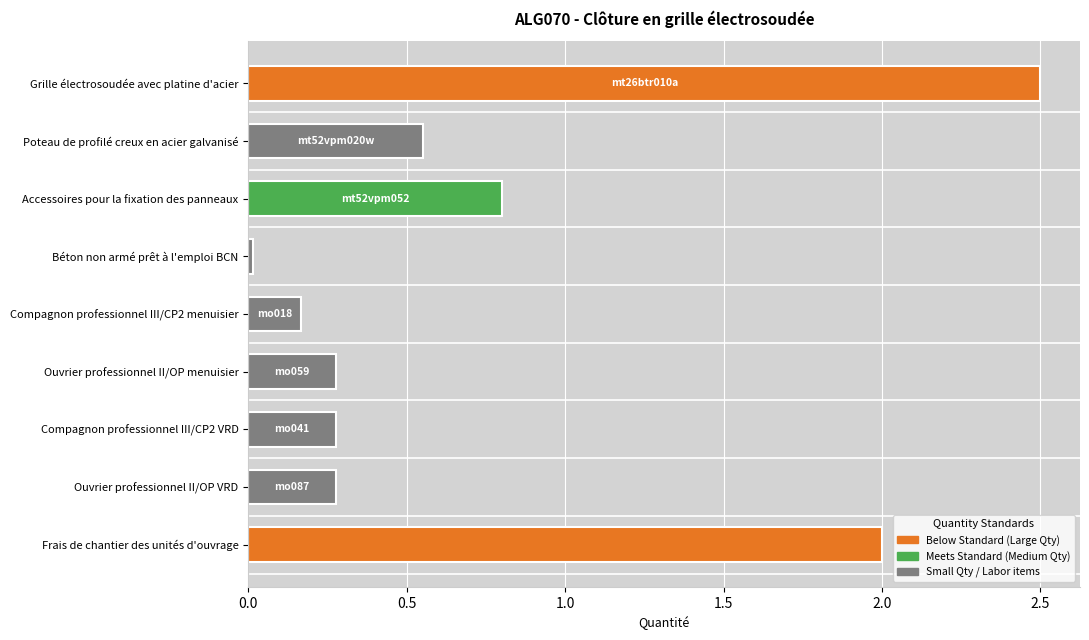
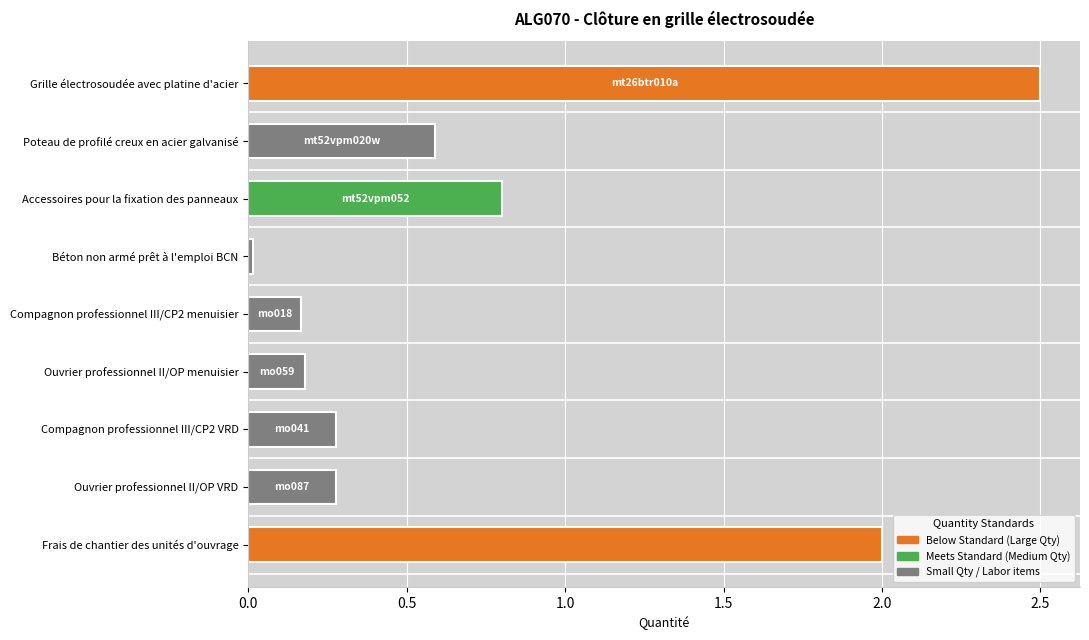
Poteau de profilé creux en acier galvanisé: 0.55 -> 0.59
Ouvrier professionnel II/OP menuisier: 0.28 -> 0.18
